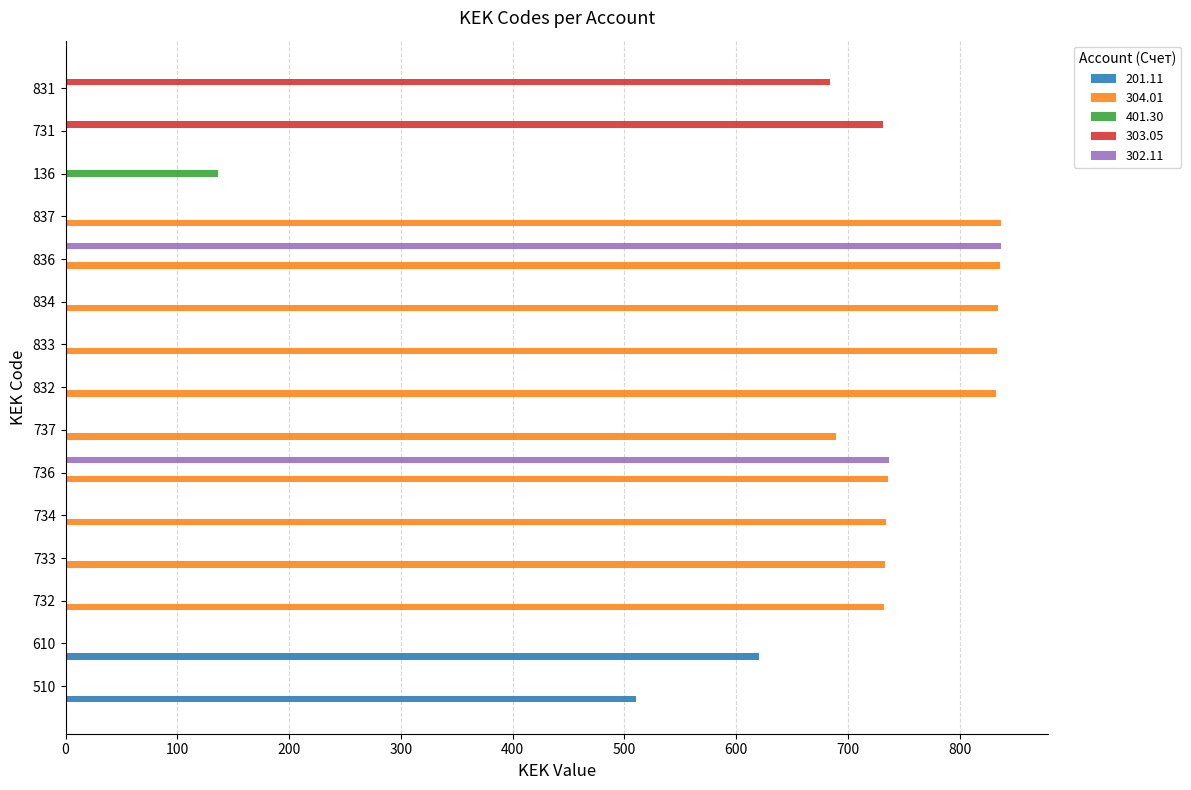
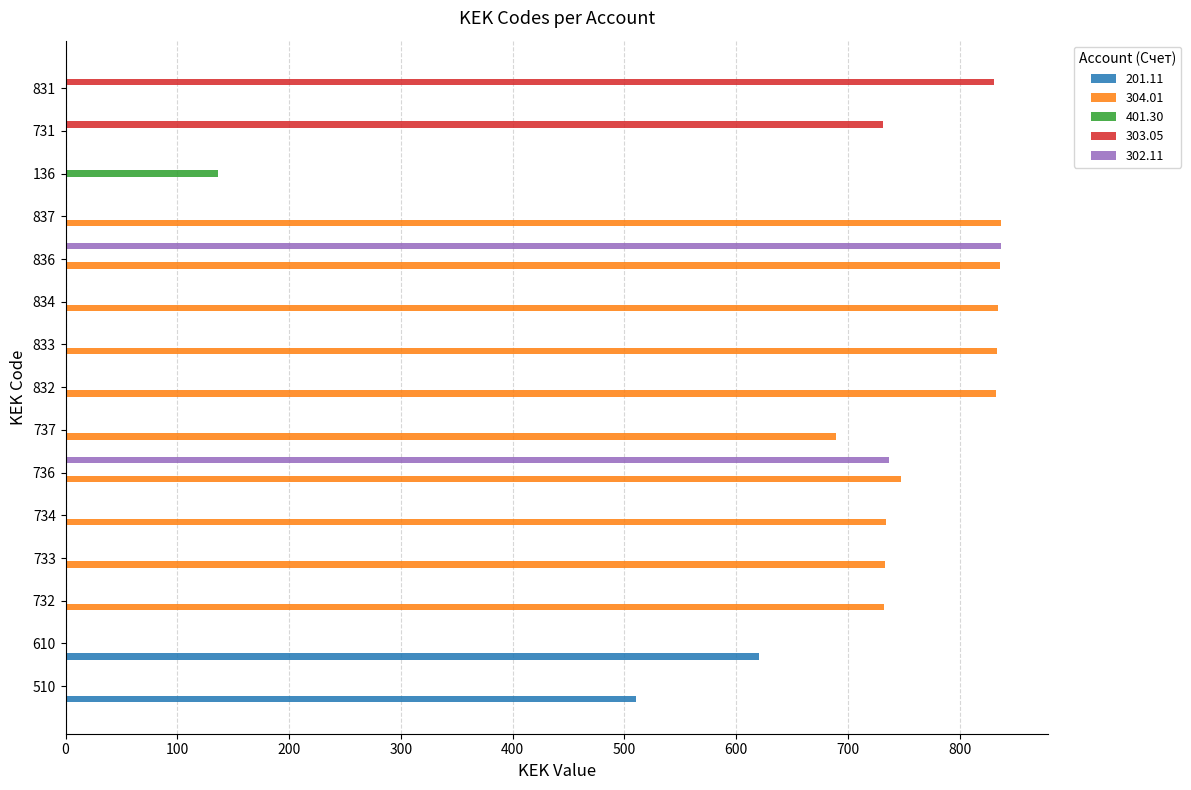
303.05, 831: 684 -> 831
304.01, 736: 736 -> 747
